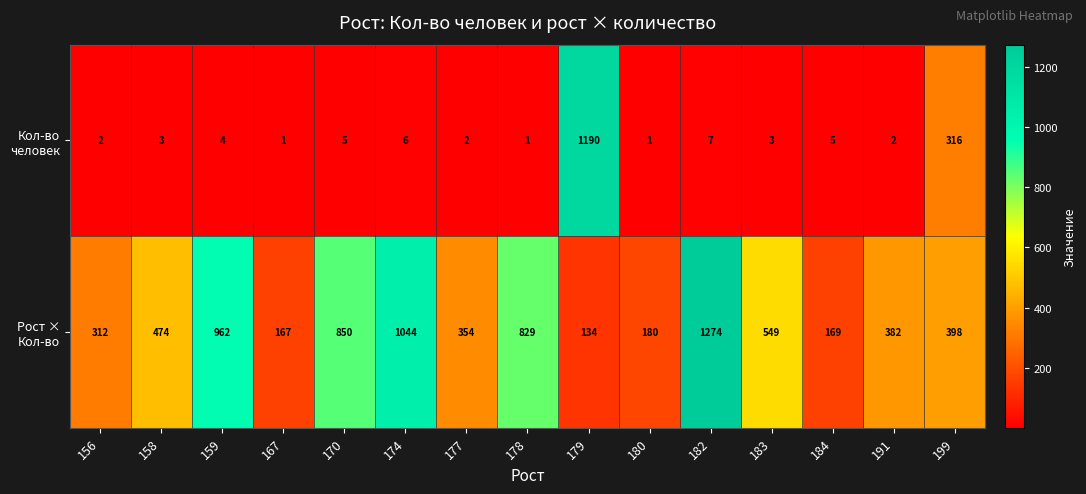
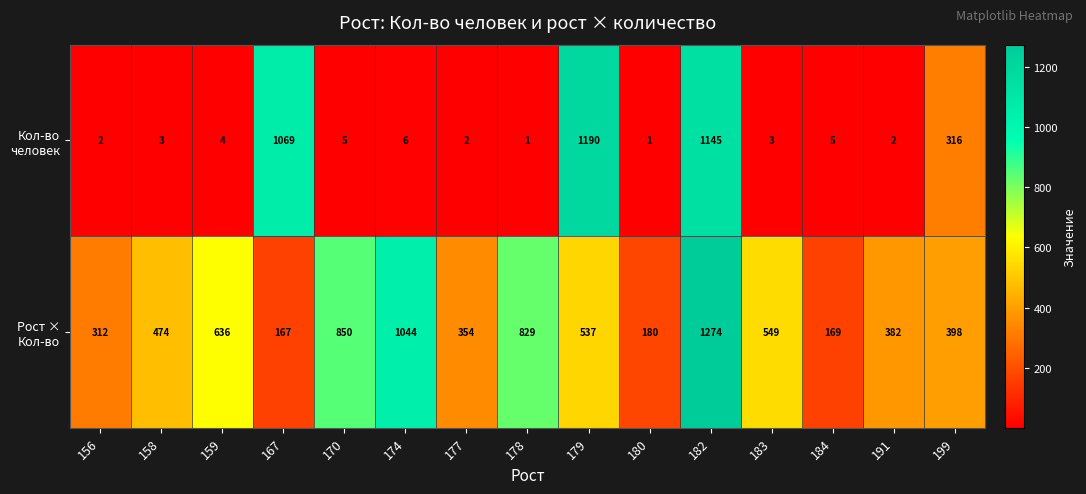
Кол-во человек, 167: 1 -> 1069
Кол-во человек, 182: 7 -> 1145
Рост × Кол-во, 159: 962 -> 636
Рост × Кол-во, 179: 134 -> 537
